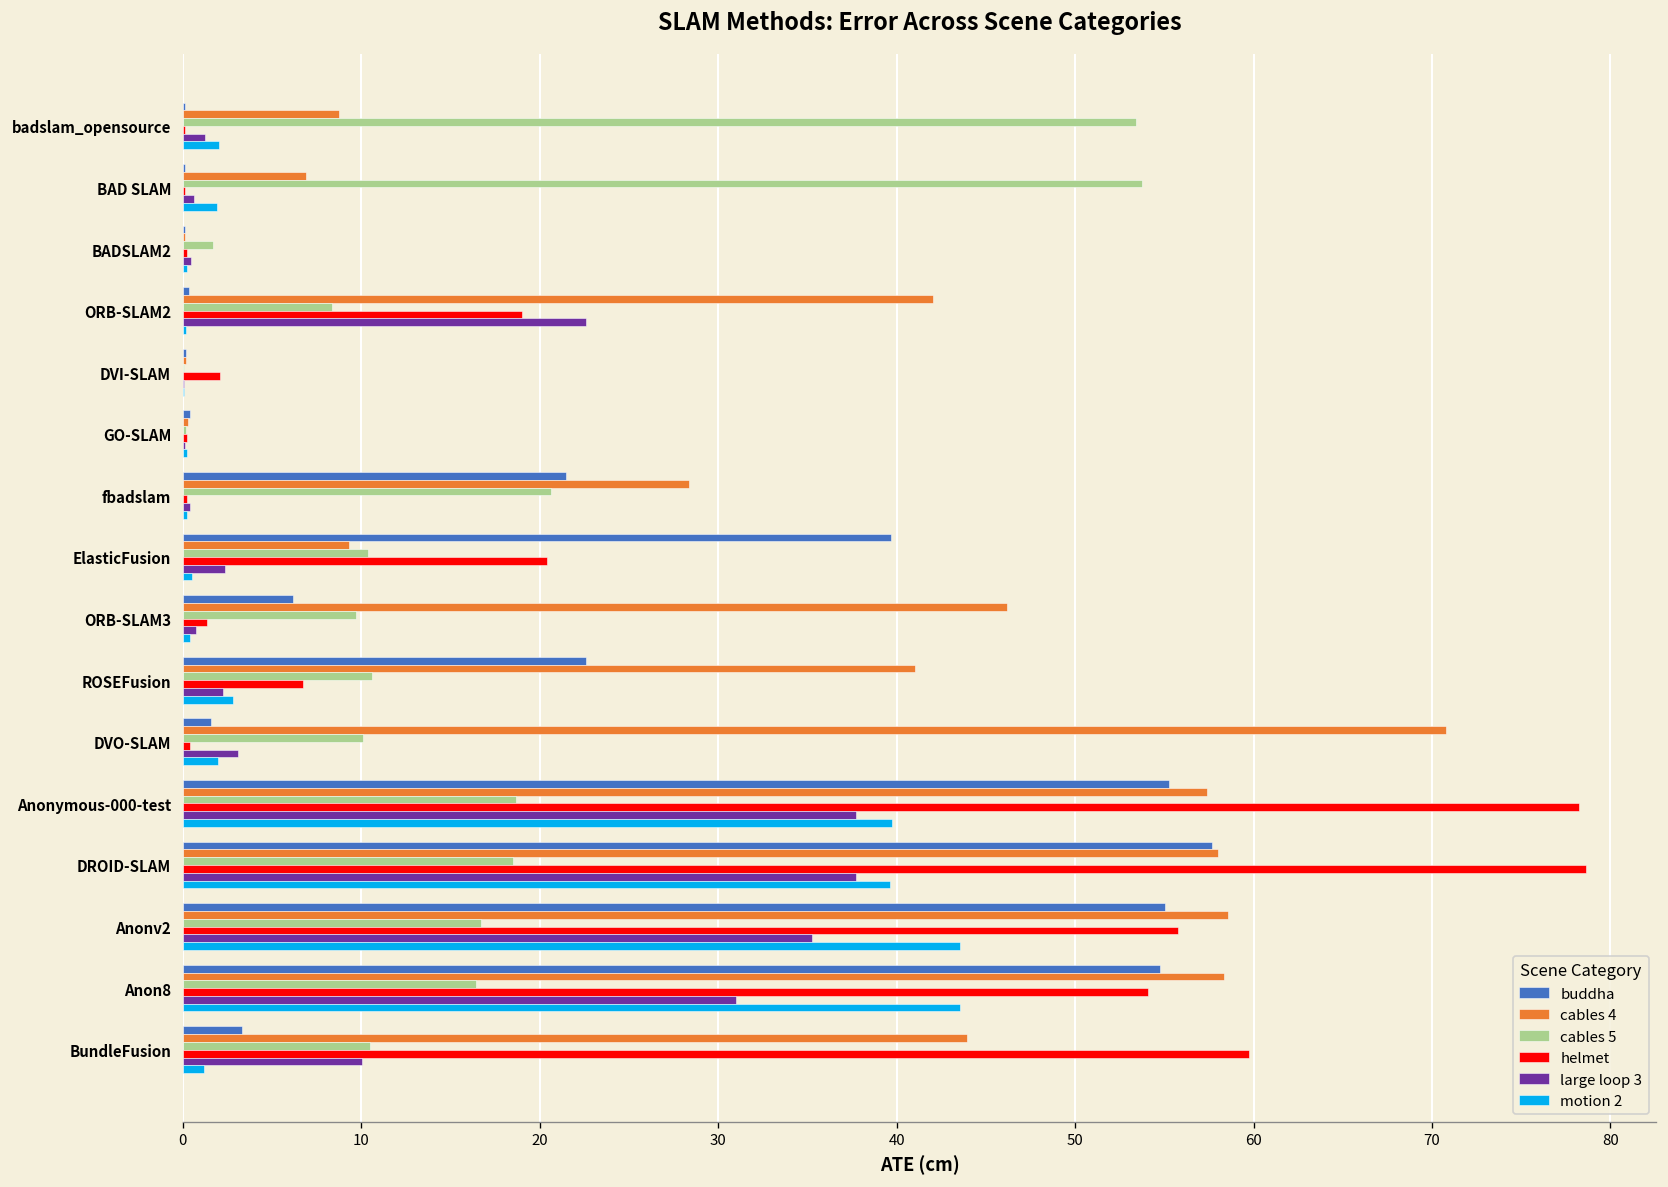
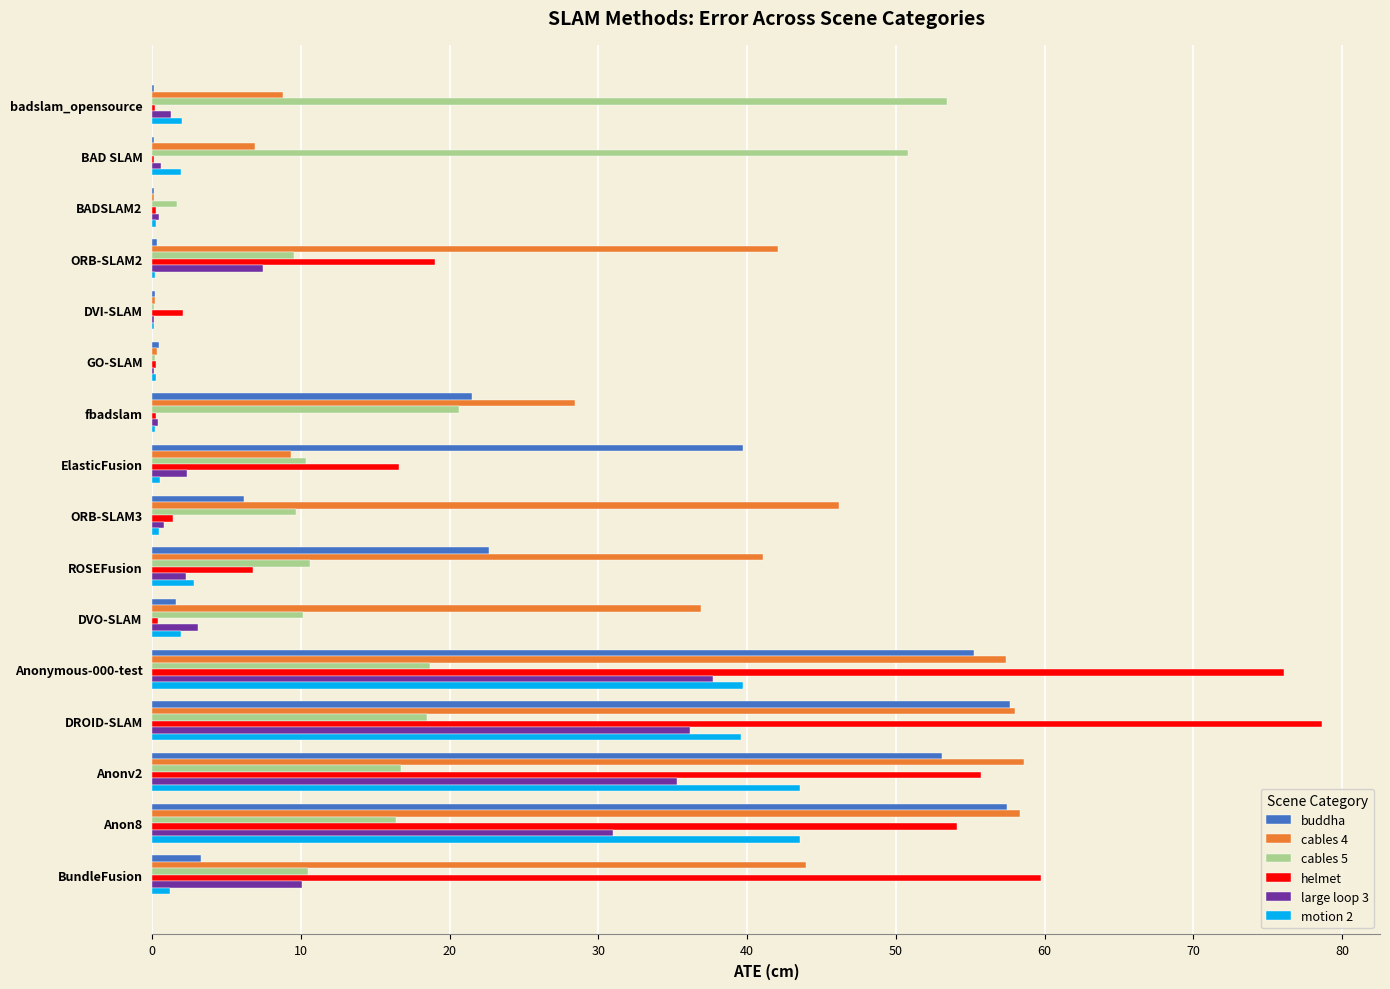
cables 5, BAD SLAM: 53.8 -> 50.8
cables 5, ORB-SLAM2: 8.4 -> 9.5
large loop 3, ORB-SLAM2: 22.6 -> 7.5
helmet, ElasticFusion: 20.4 -> 16.6
cables 4, DVO-SLAM: 70.8 -> 36.9
helmet, Anonymous-000-test: 78.3 -> 76.1
large loop 3, DROID-SLAM: 37.7 -> 36.2
buddha, Anonv2: 55.1 -> 53.1
buddha, Anon8: 54.7 -> 57.5
